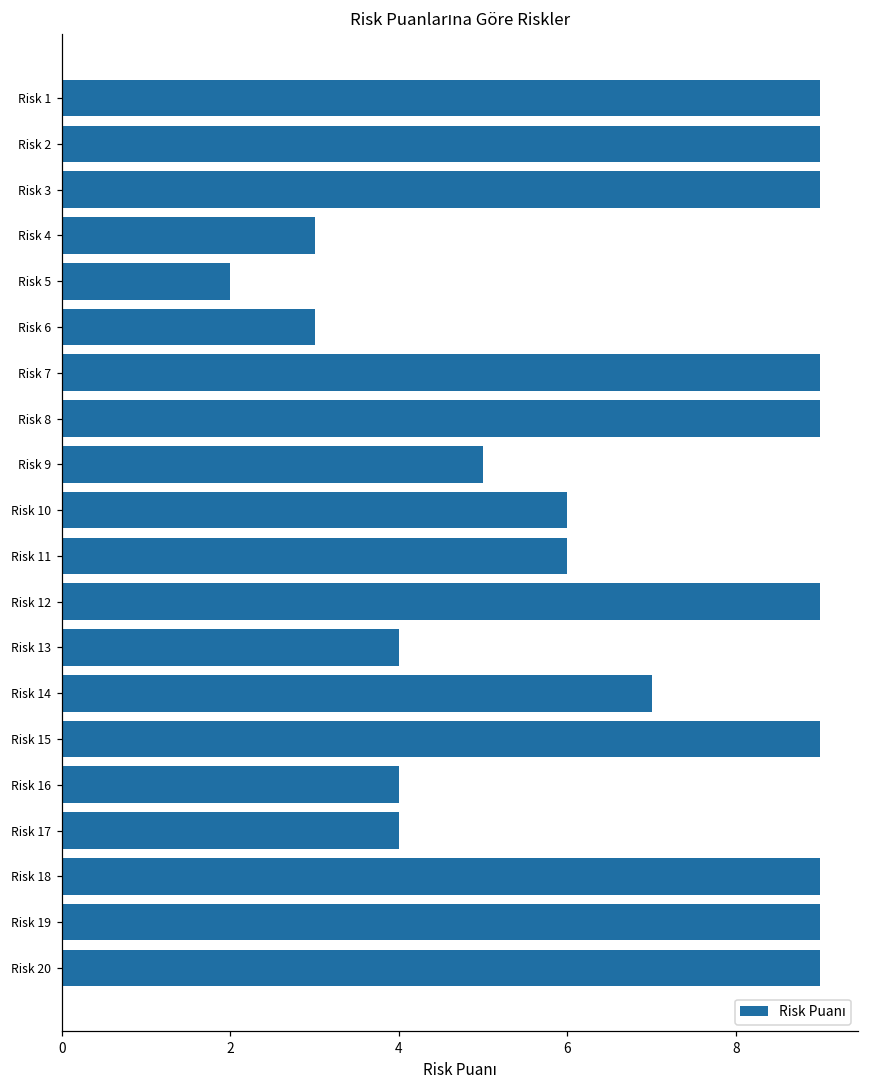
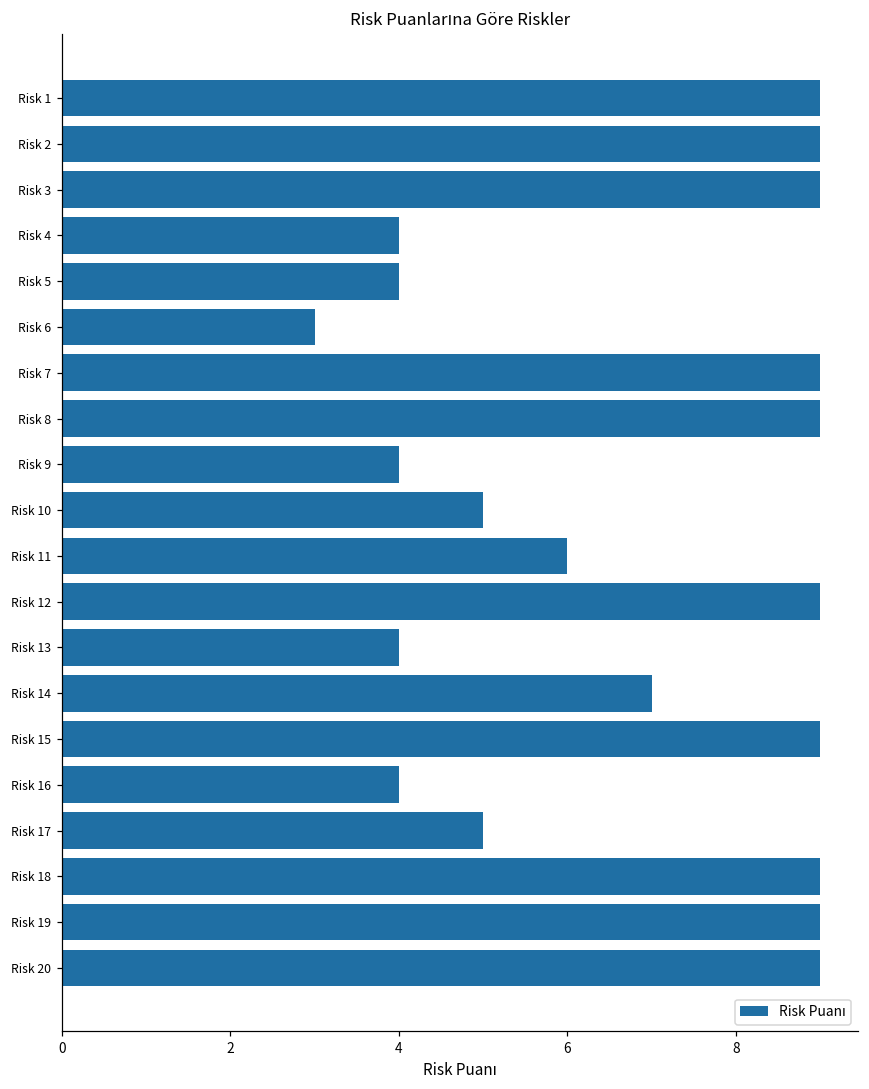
Risk 4: 3 -> 4
Risk 5: 2 -> 4
Risk 9: 5 -> 4
Risk 10: 6 -> 5
Risk 17: 4 -> 5
